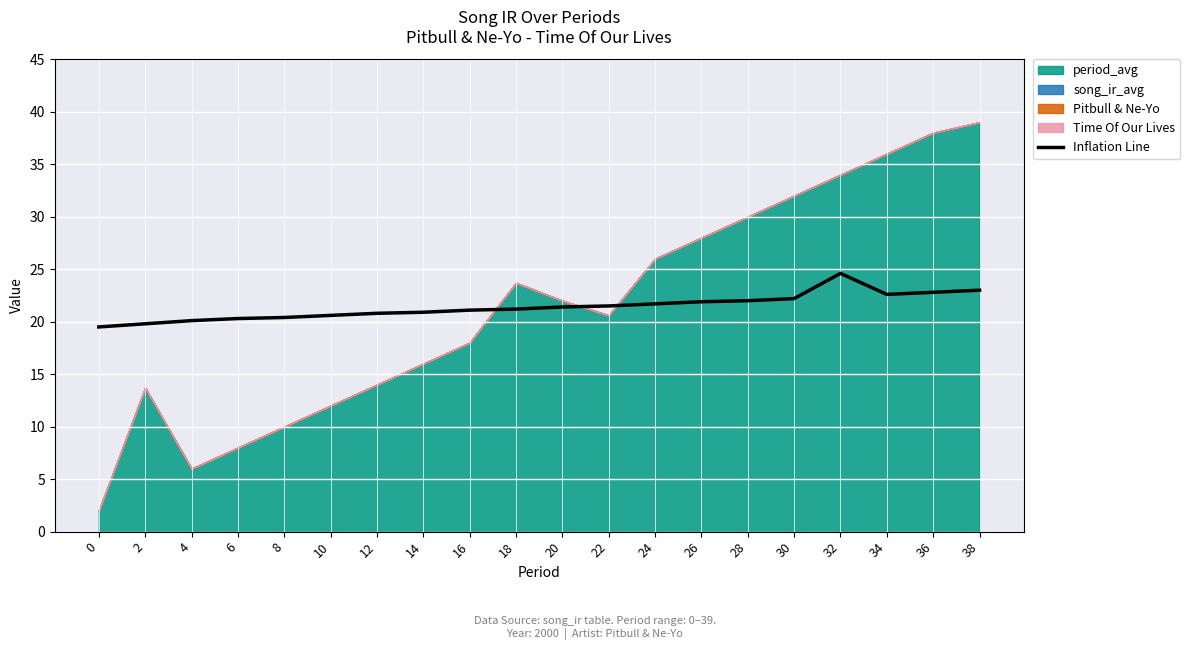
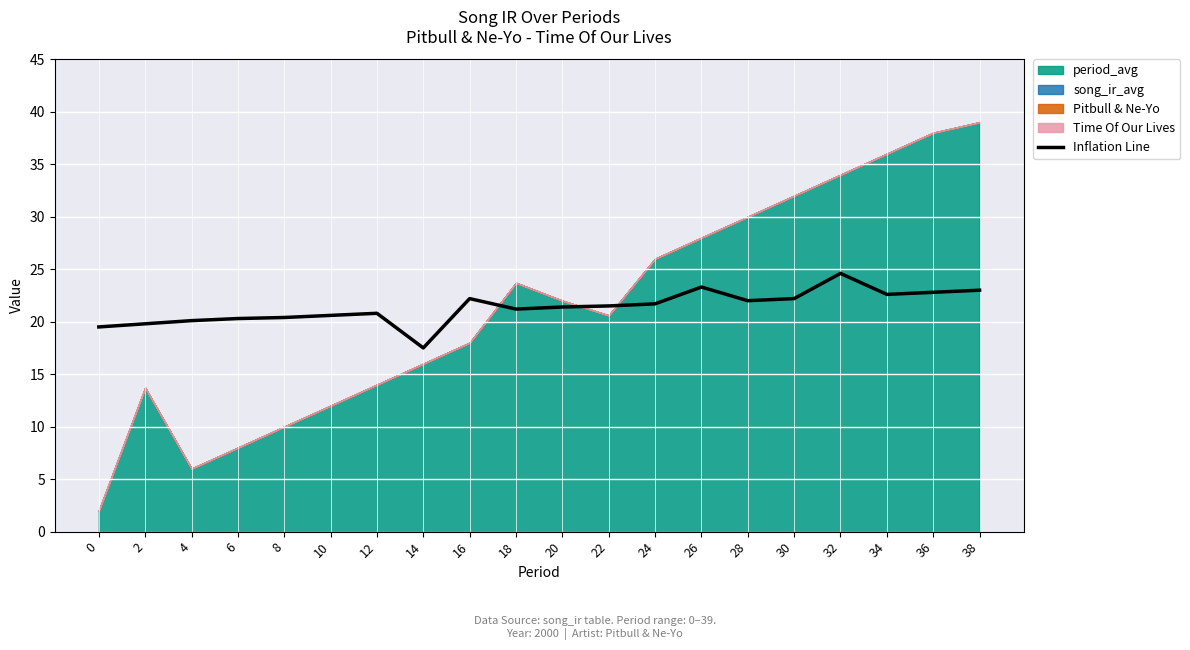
Inflation Line, 14: 20.9 -> 17.5
Inflation Line, 16: 21.1 -> 22.2
Inflation Line, 26: 21.9 -> 23.3
